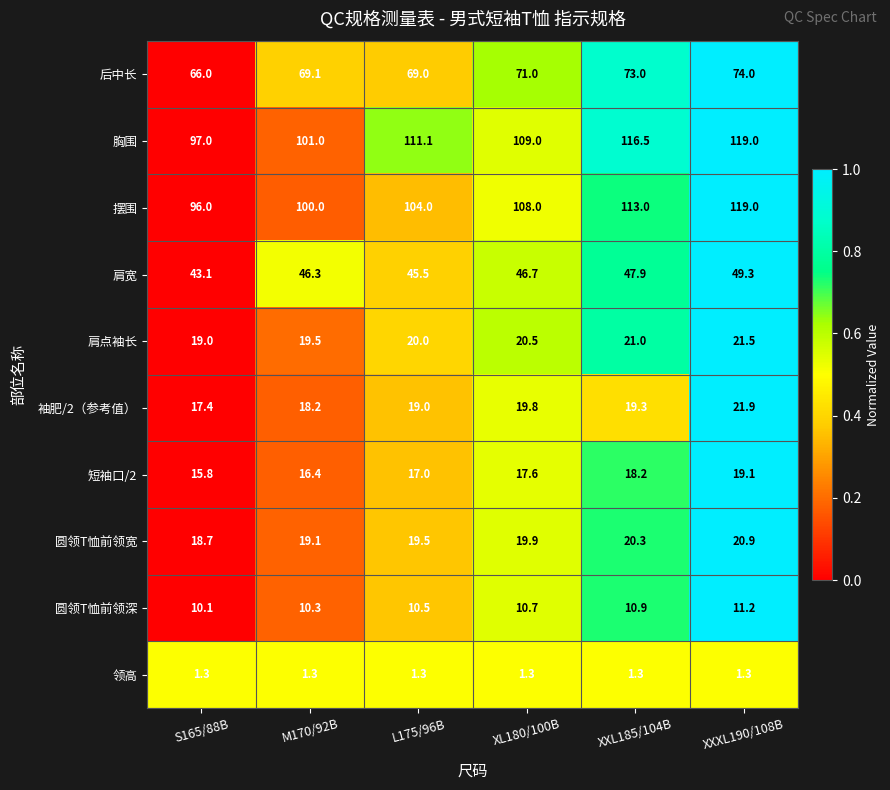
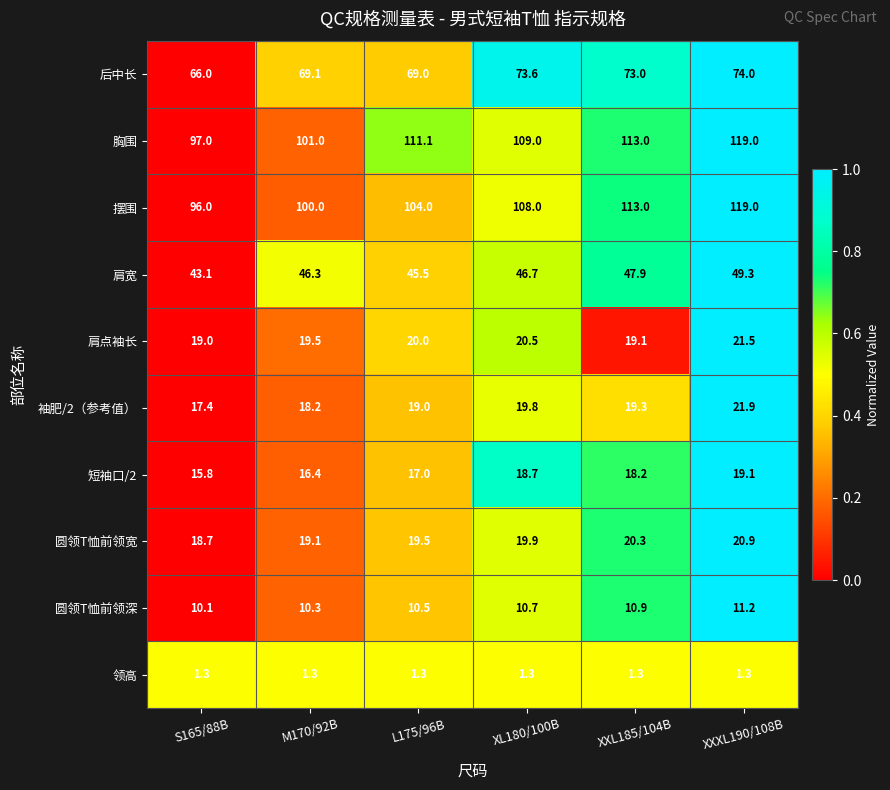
后中长, XL180/100B: 71.0 -> 73.6
胸围, XXL185/104B: 116.5 -> 113.0
肩点袖长, XXL185/104B: 21.0 -> 19.1
短袖口/2, XL180/100B: 17.6 -> 18.7
